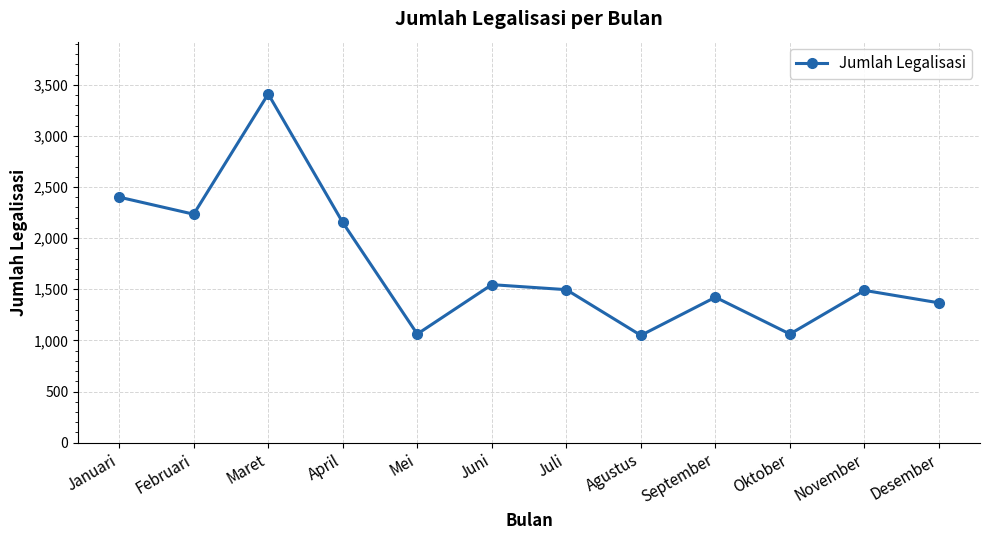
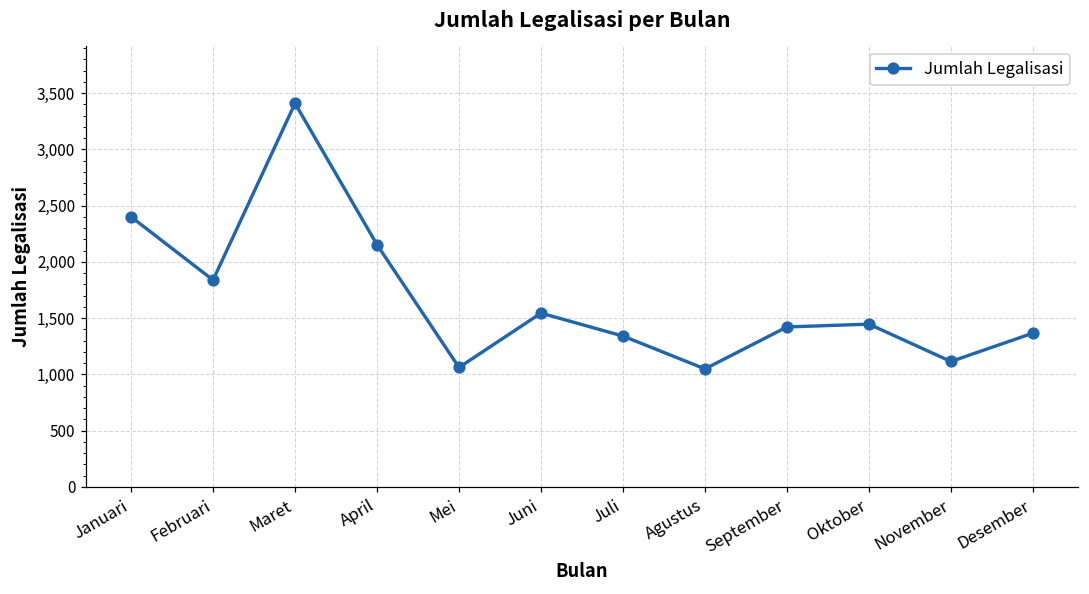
Februari: 2,230 -> 1,840
Juli: 1,500 -> 1,340
Oktober: 1,060 -> 1,450
November: 1,490 -> 1,120
